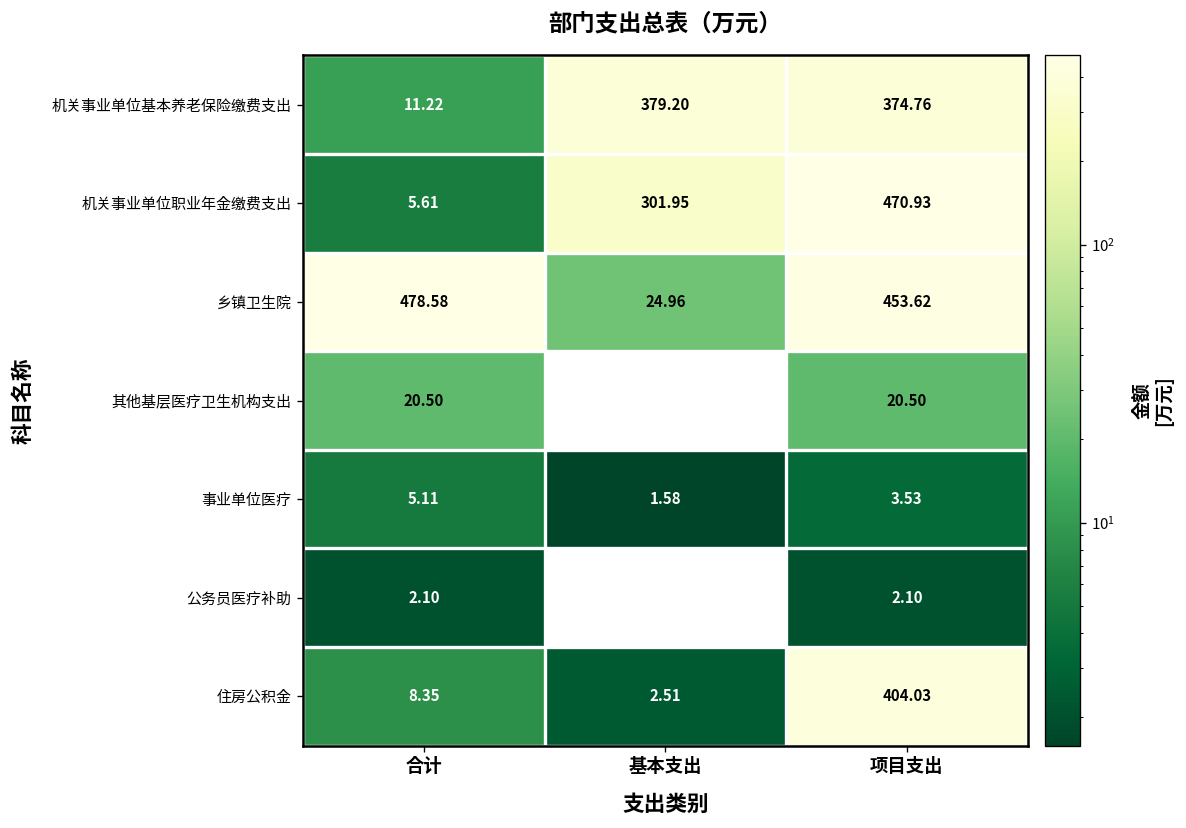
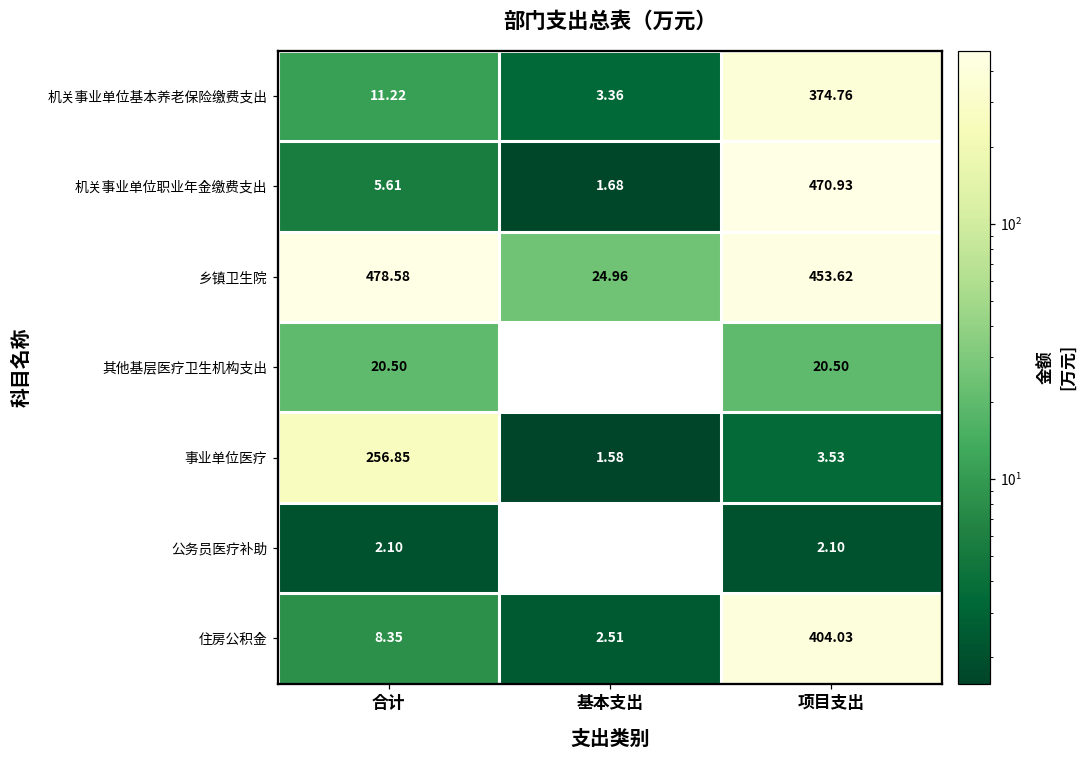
机关事业单位基本养老保险缴费支出, 基本支出: 379.20 -> 3.36
机关事业单位职业年金缴费支出, 基本支出: 301.95 -> 1.68
事业单位医疗, 合计: 5.11 -> 256.85
